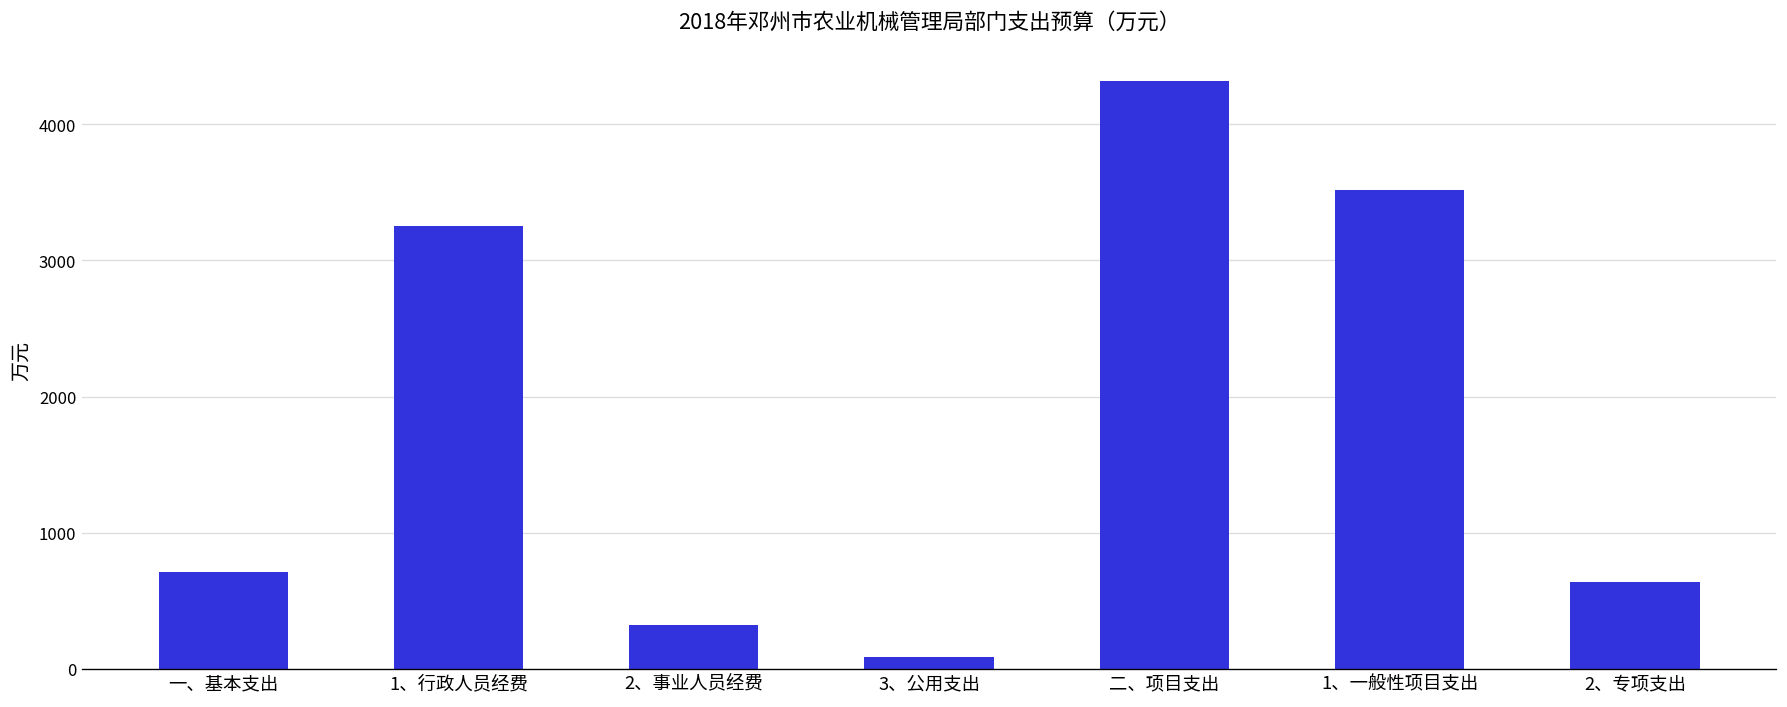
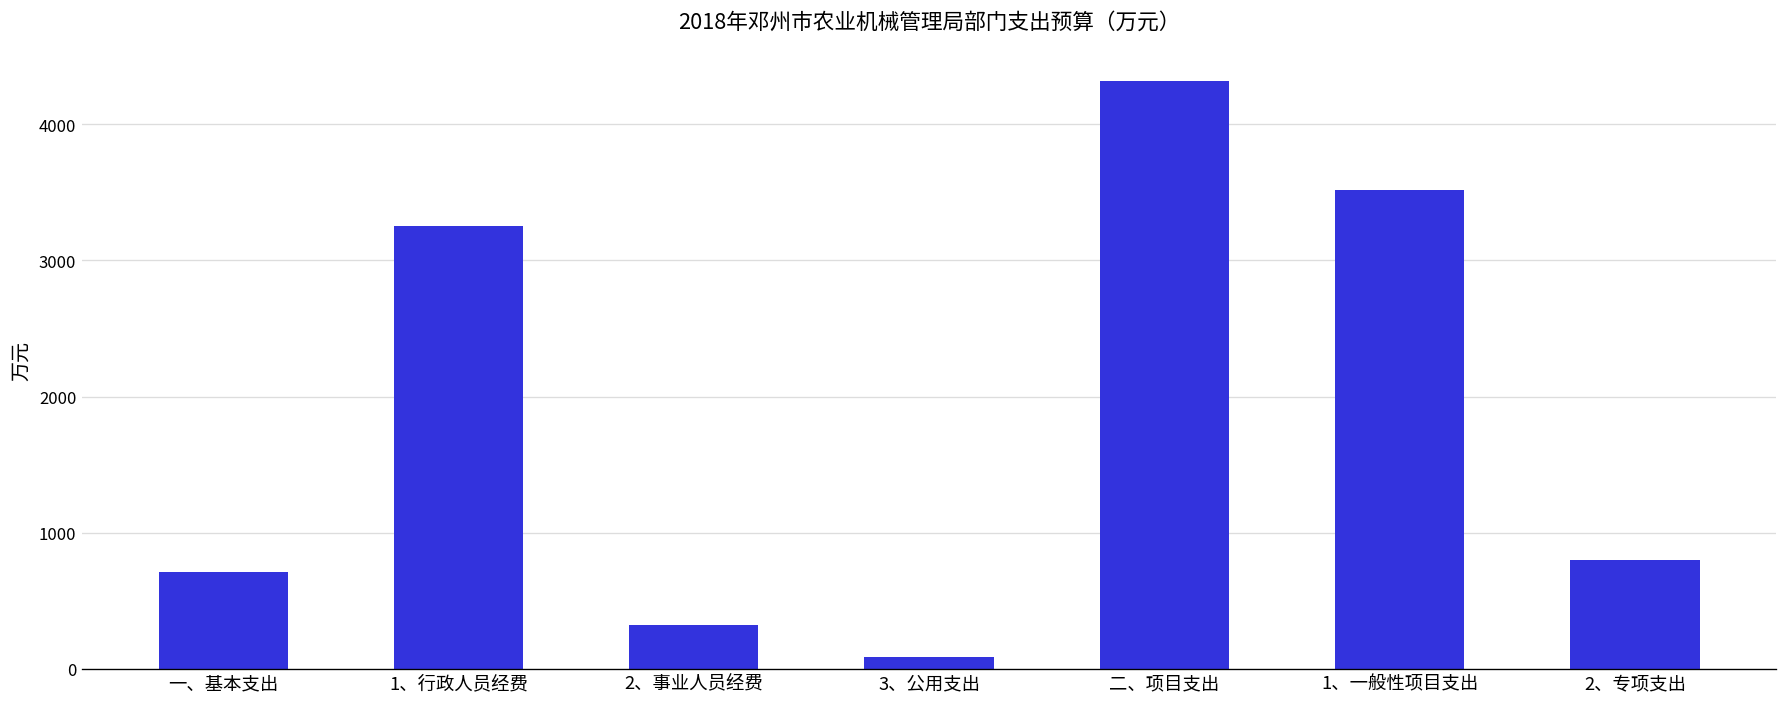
2、专项支出: 640 -> 800
